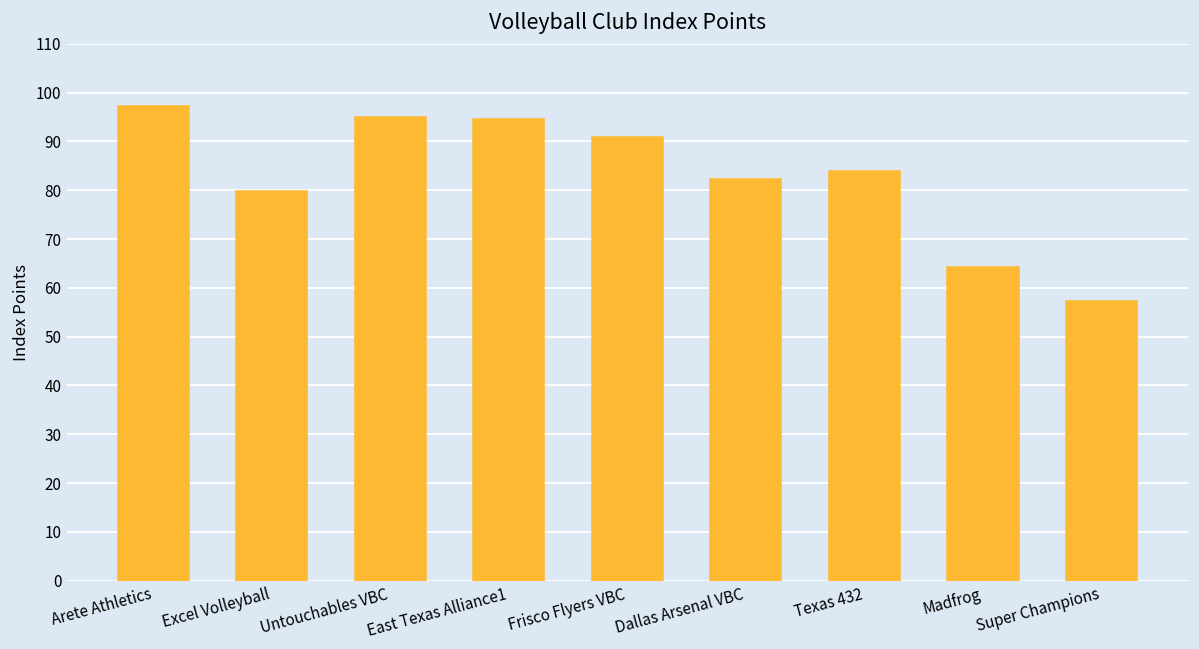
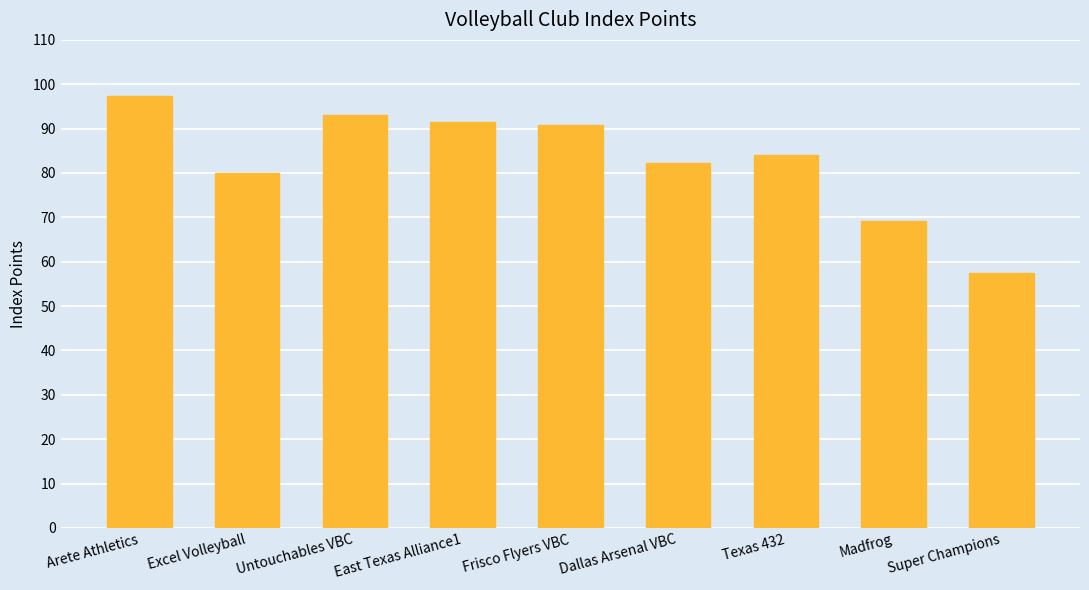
Untouchables VBC: 95 -> 93
East Texas Alliance1: 95 -> 91
Madfrog: 64 -> 69
